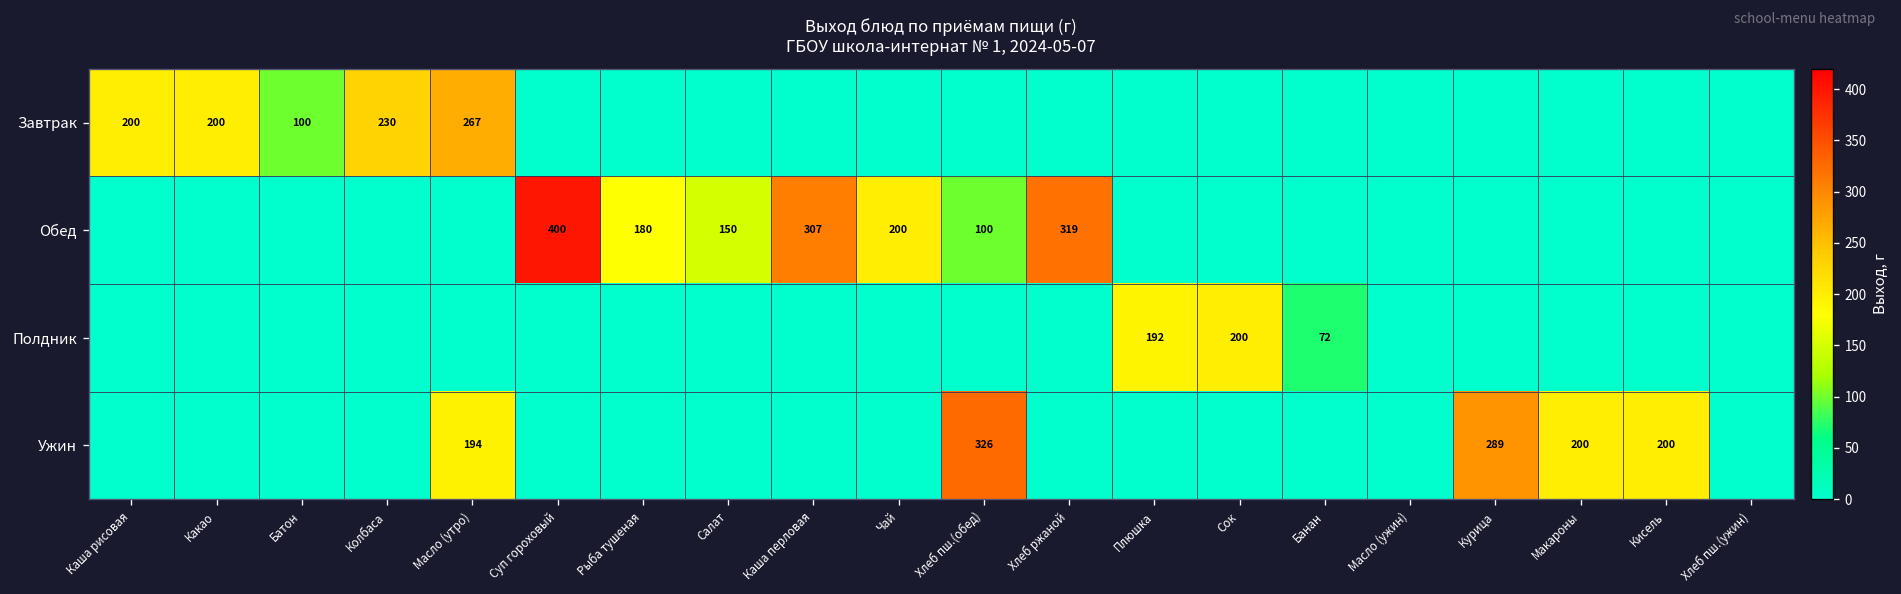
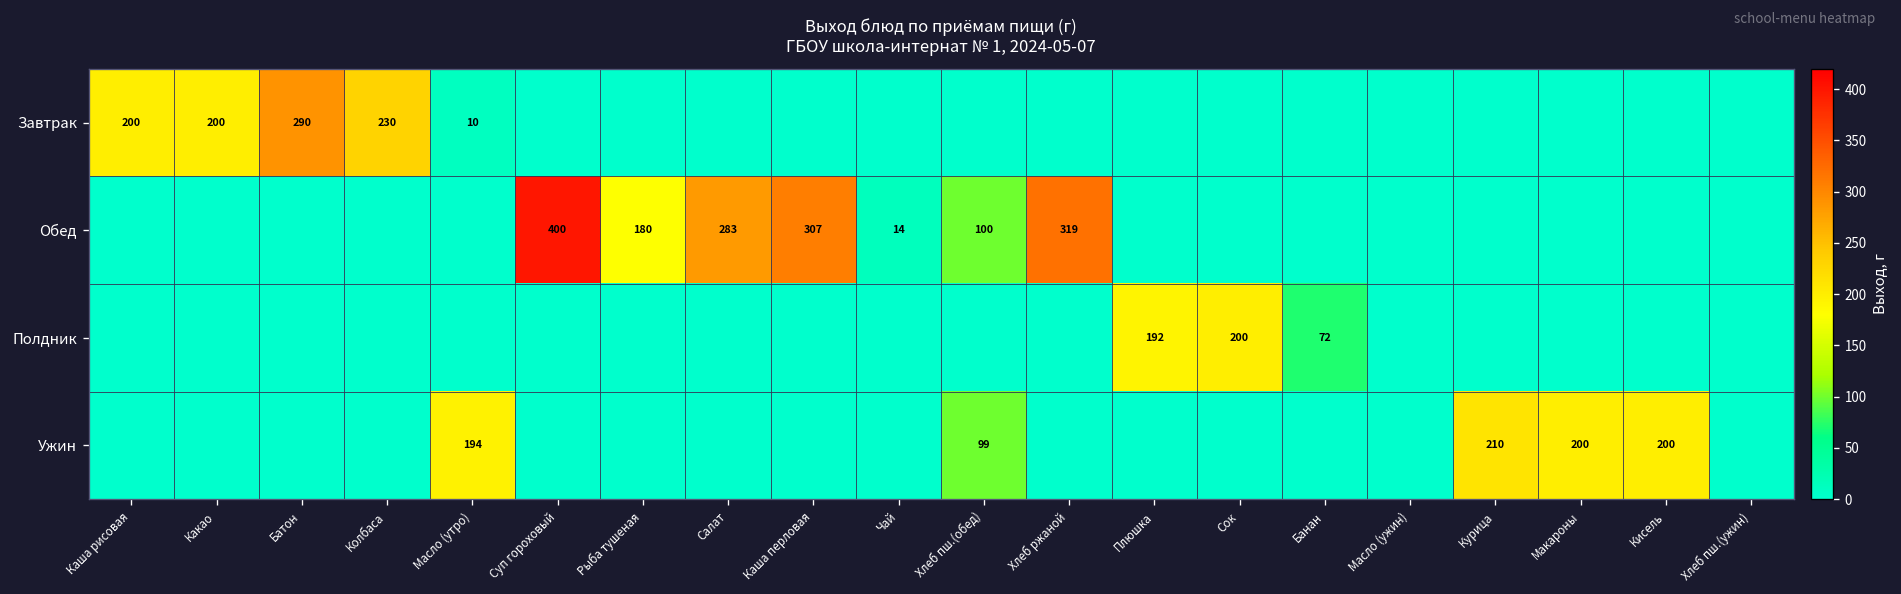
Завтрак, Батон: 100 -> 290
Завтрак, Масло (утро): 267 -> 10
Обед, Салат: 150 -> 283
Обед, Чай: 200 -> 14
Ужин, Хлеб пш.(обед): 326 -> 99
Ужин, Курица: 289 -> 210
